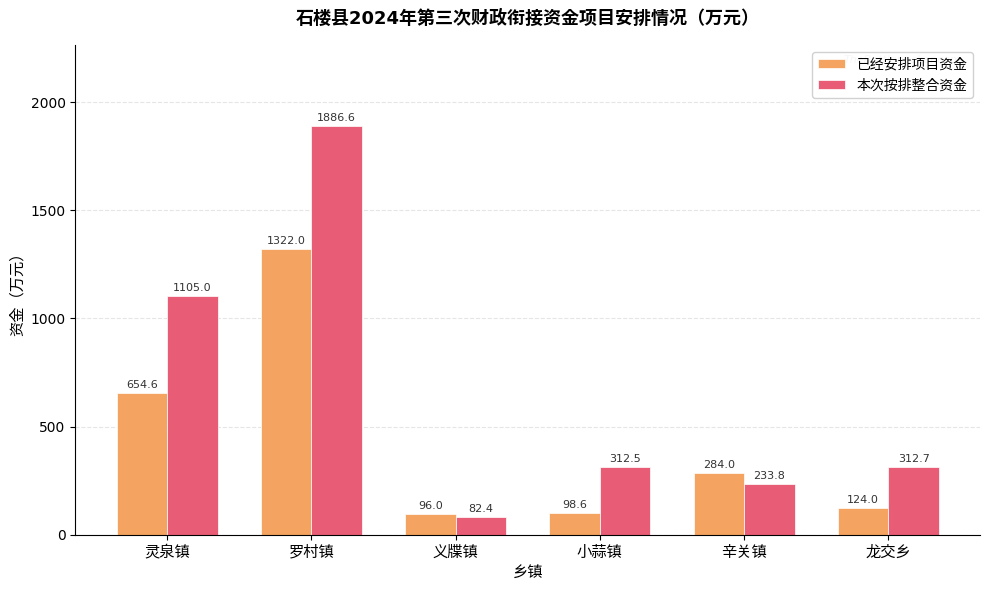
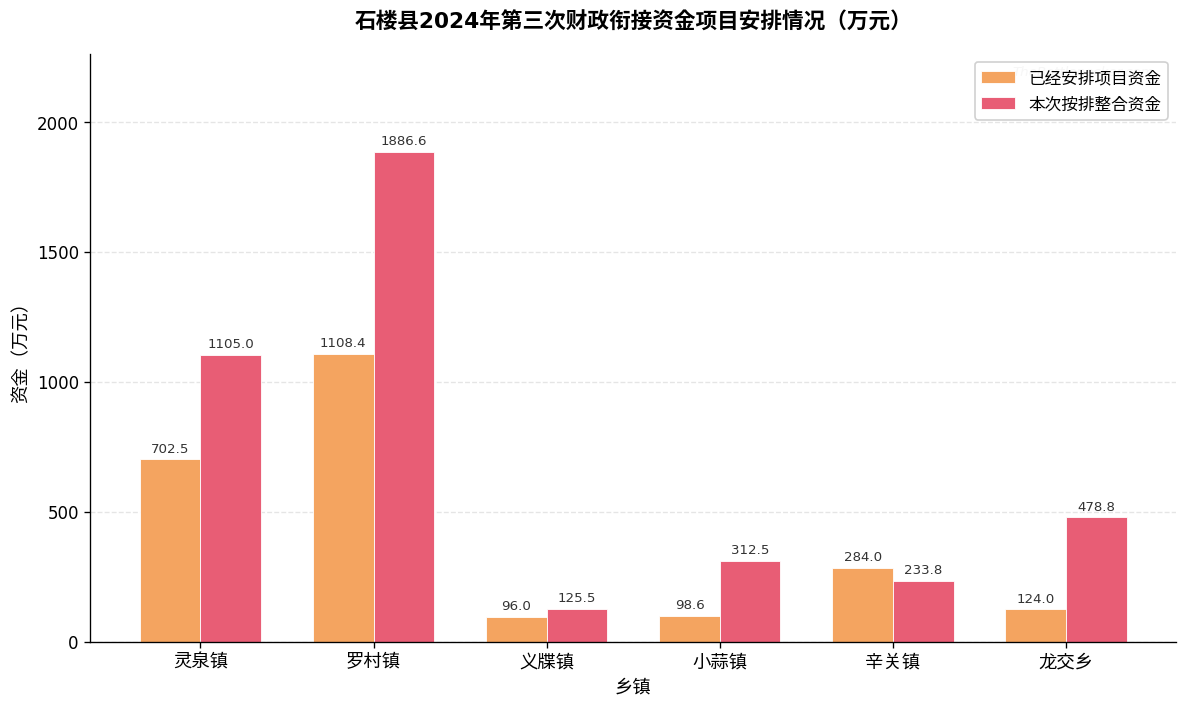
已经安排项目资金, 灵泉镇: 654.6 -> 702.5
已经安排项目资金, 罗村镇: 1322.0 -> 1108.4
本次按排整合资金, 义牒镇: 82.4 -> 125.5
本次按排整合资金, 龙交乡: 312.7 -> 478.8
